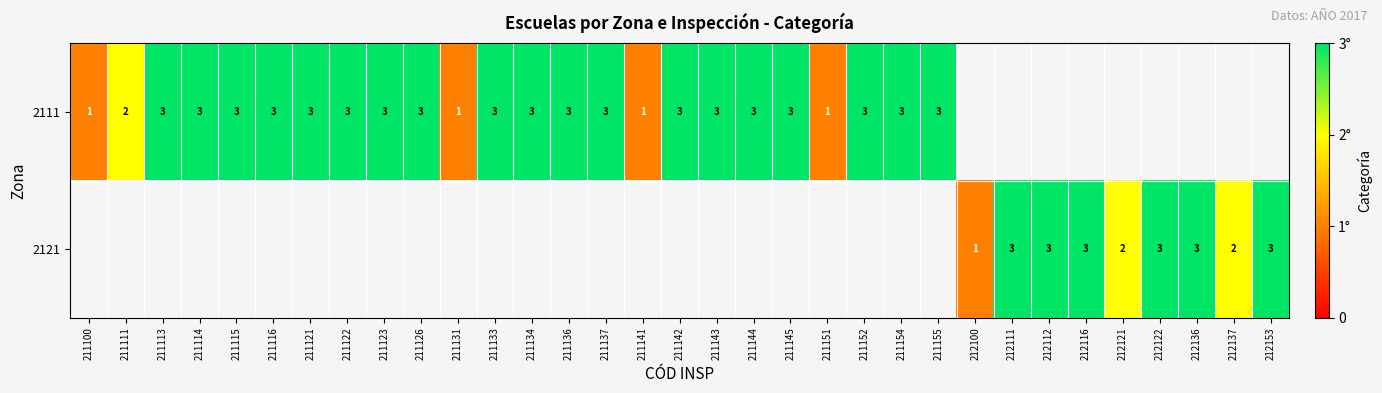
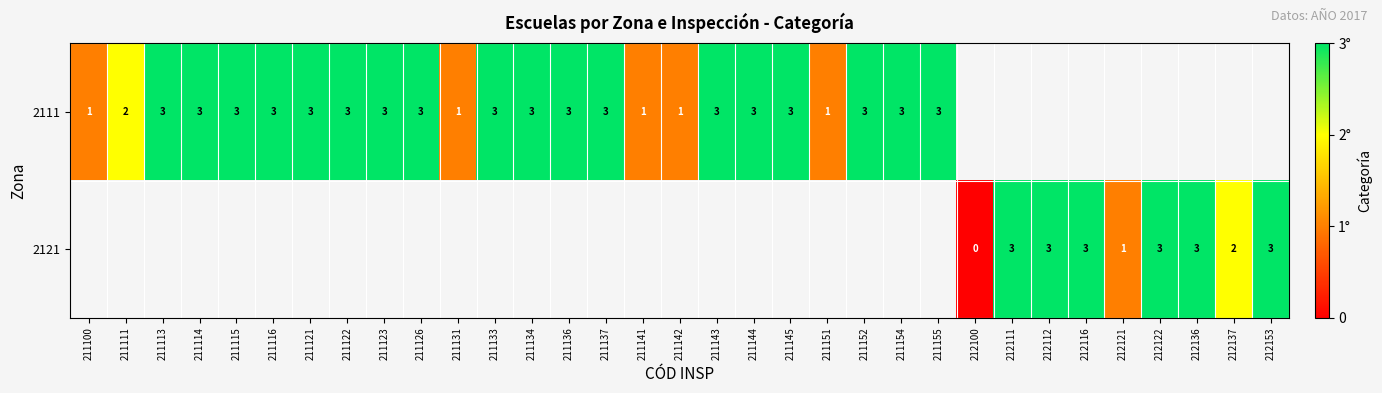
2111, 211142: 3 -> 1
2121, 212100: 1 -> 0
2121, 212121: 2 -> 1
